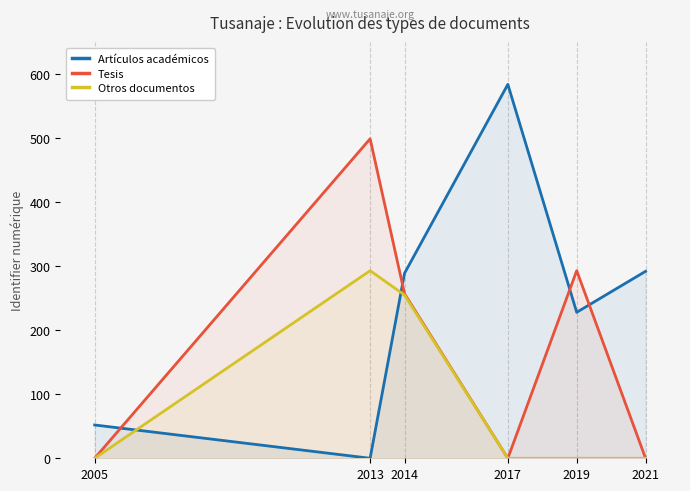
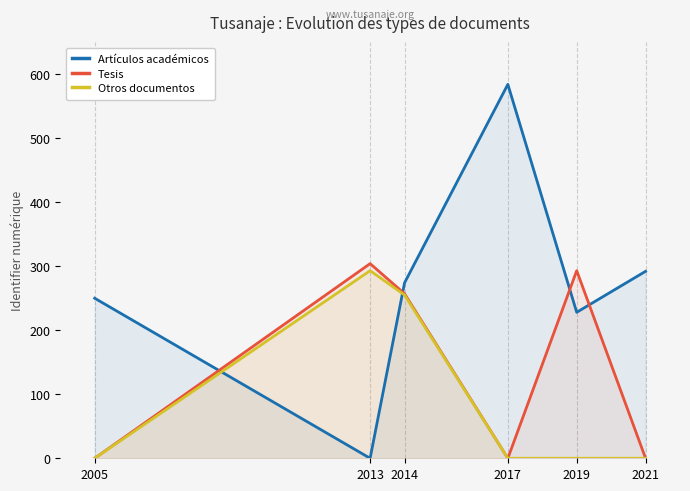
Artículos académicos, 2005: 50 -> 250
Tesis, 2013: 500 -> 300
Artículos académicos, 2014: 290 -> 270
